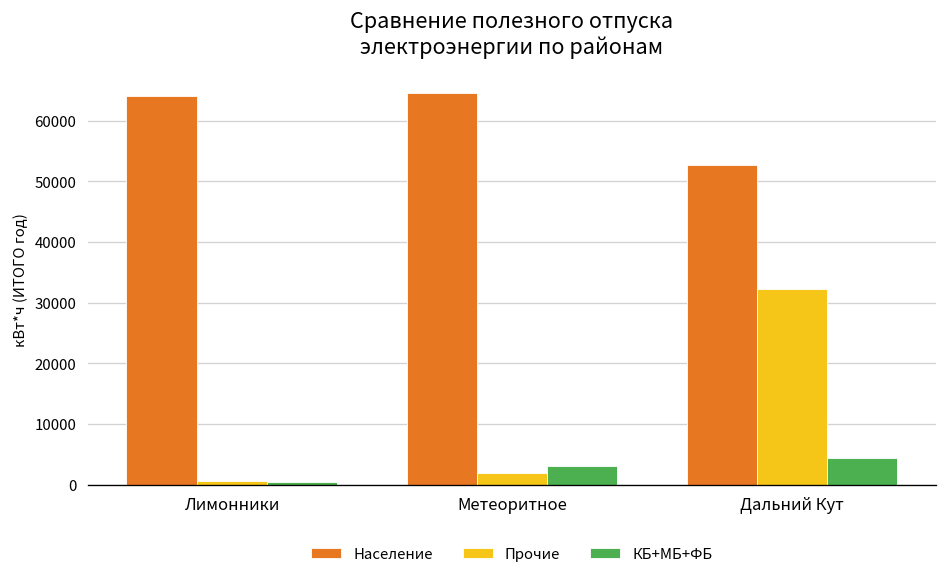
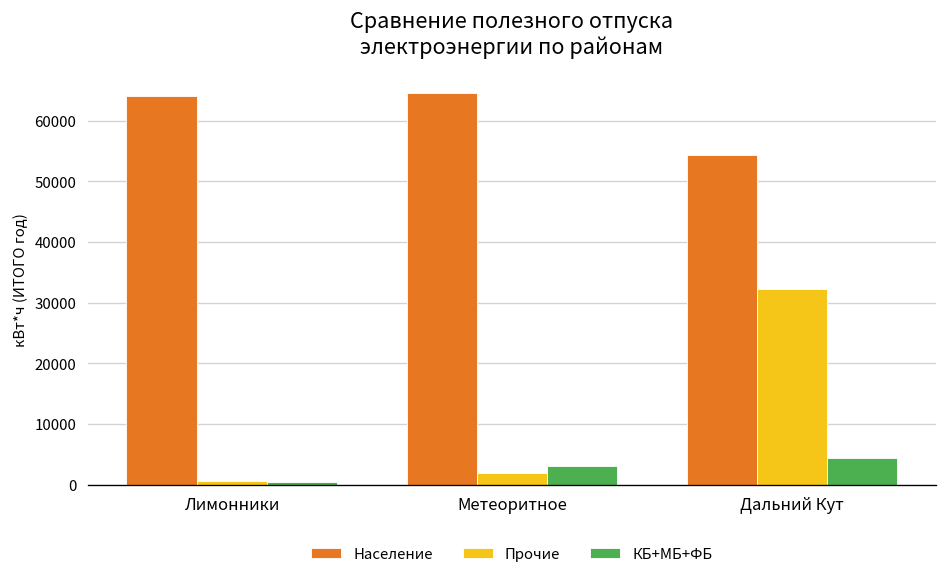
Население, Дальний Кут: 53000 -> 54000
